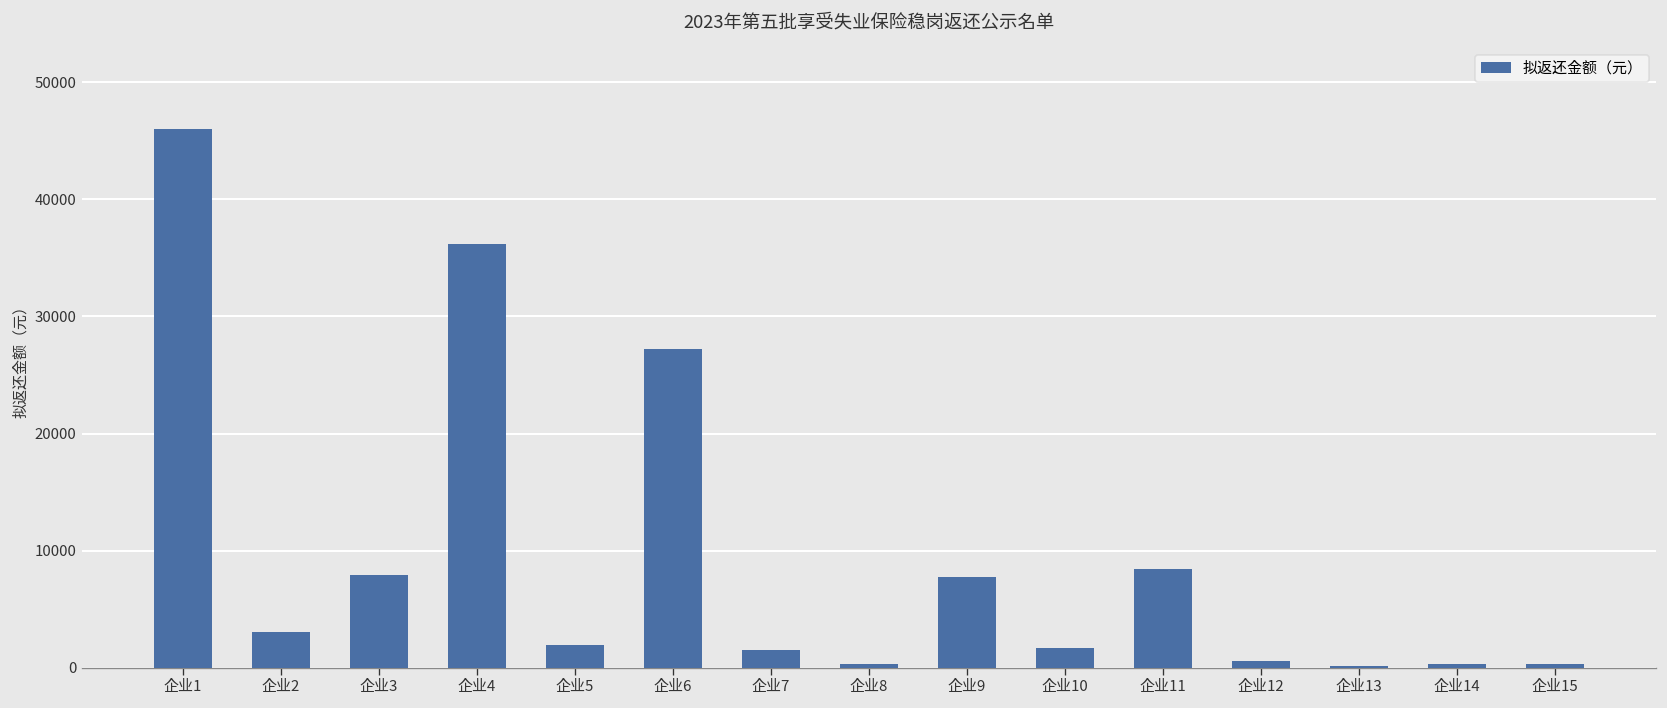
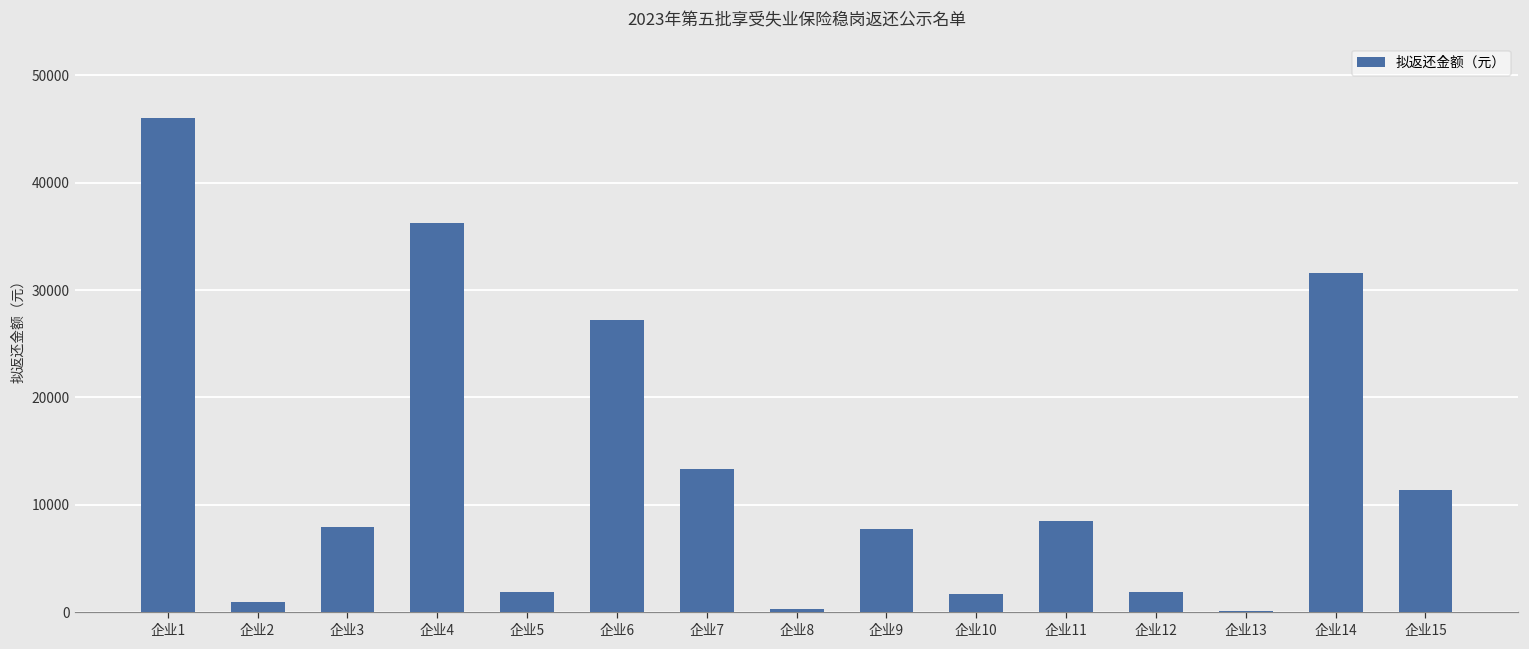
企业2: 3000 -> 1000
企业7: 1000 -> 13000
企业12: 1000 -> 2000
企业14: 0 -> 32000
企业15: 0 -> 11000
